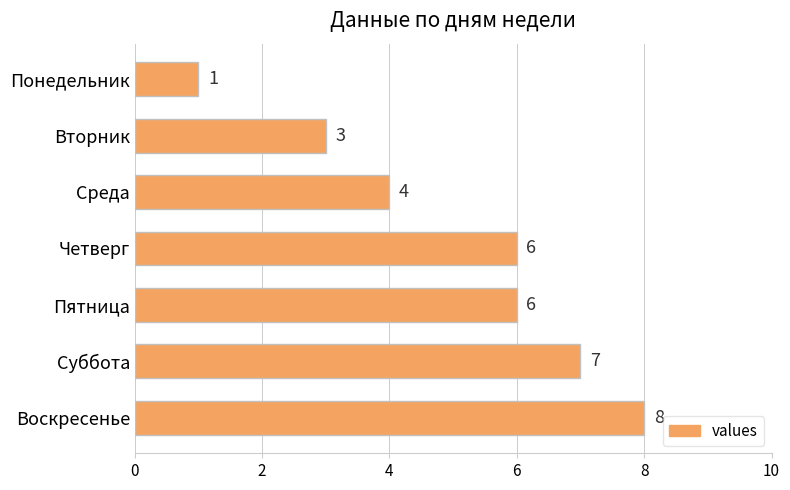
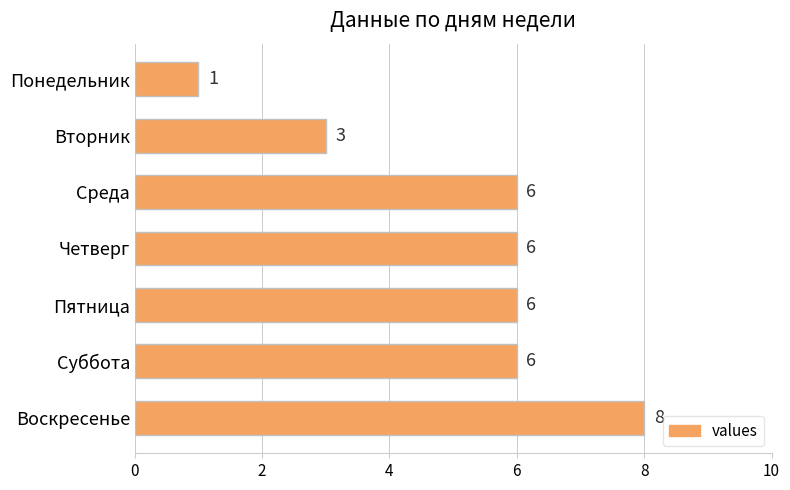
Среда: 4 -> 6
Суббота: 7 -> 6
